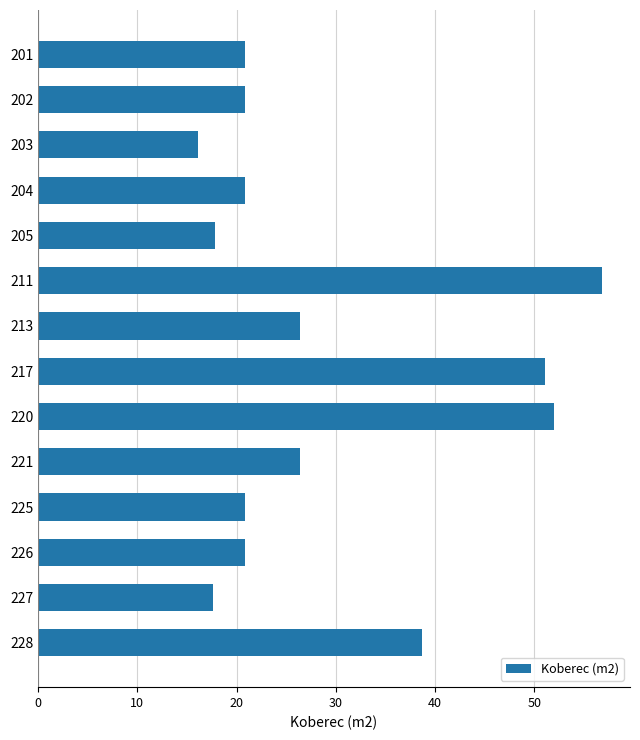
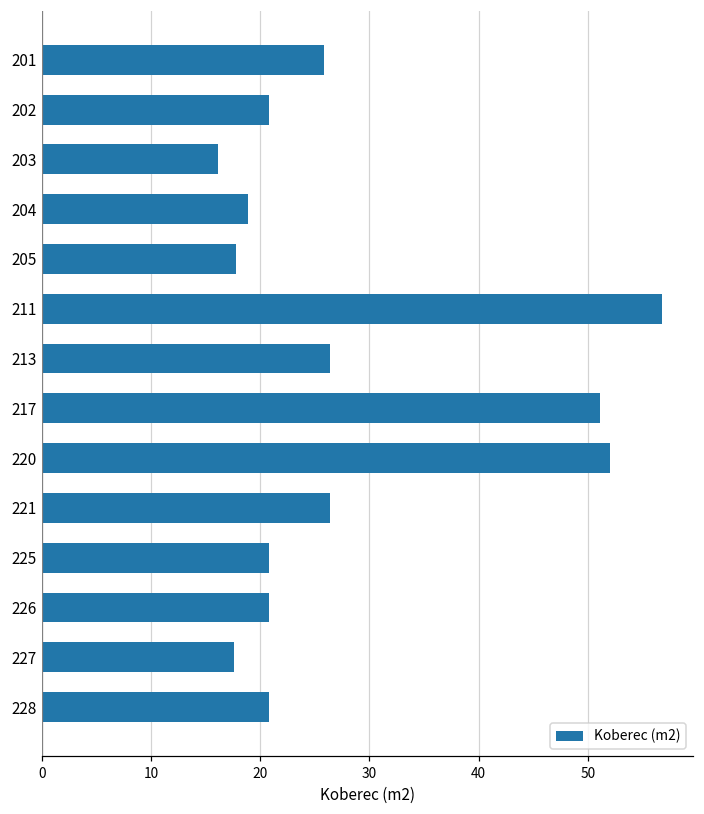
201: 21 -> 26
204: 21 -> 19
228: 39 -> 21
